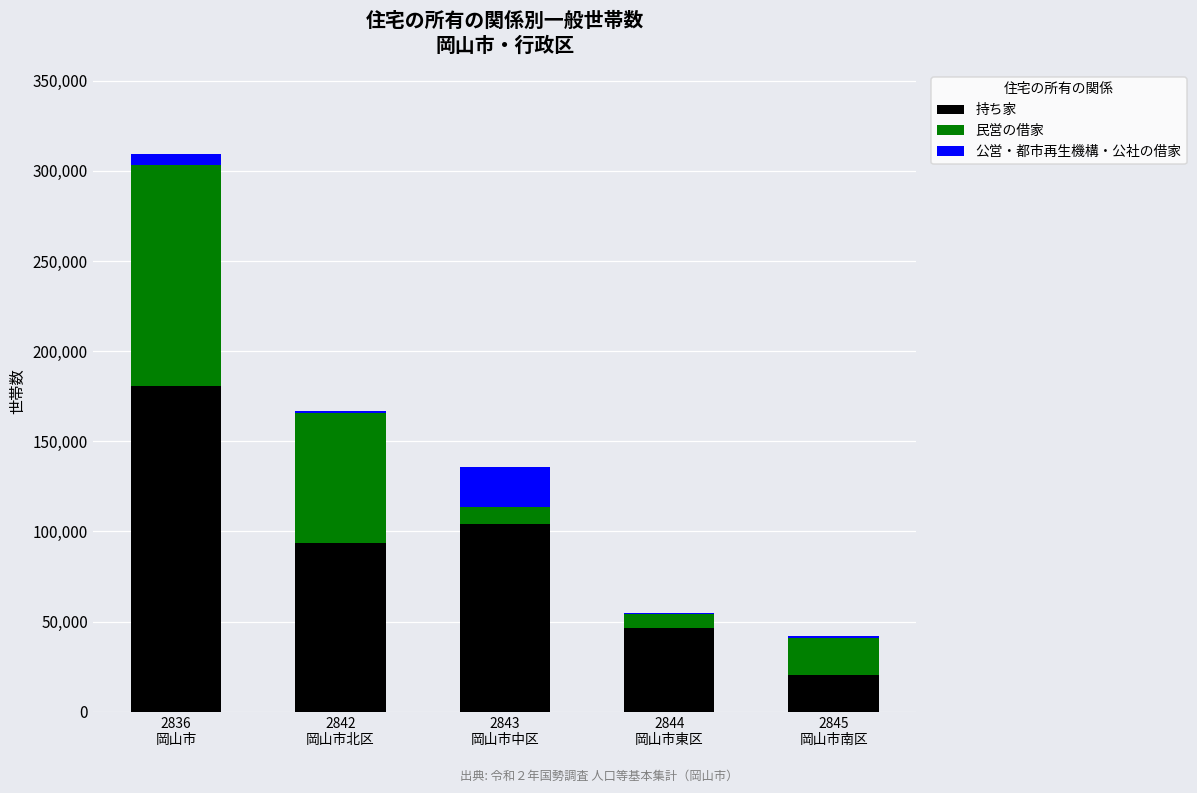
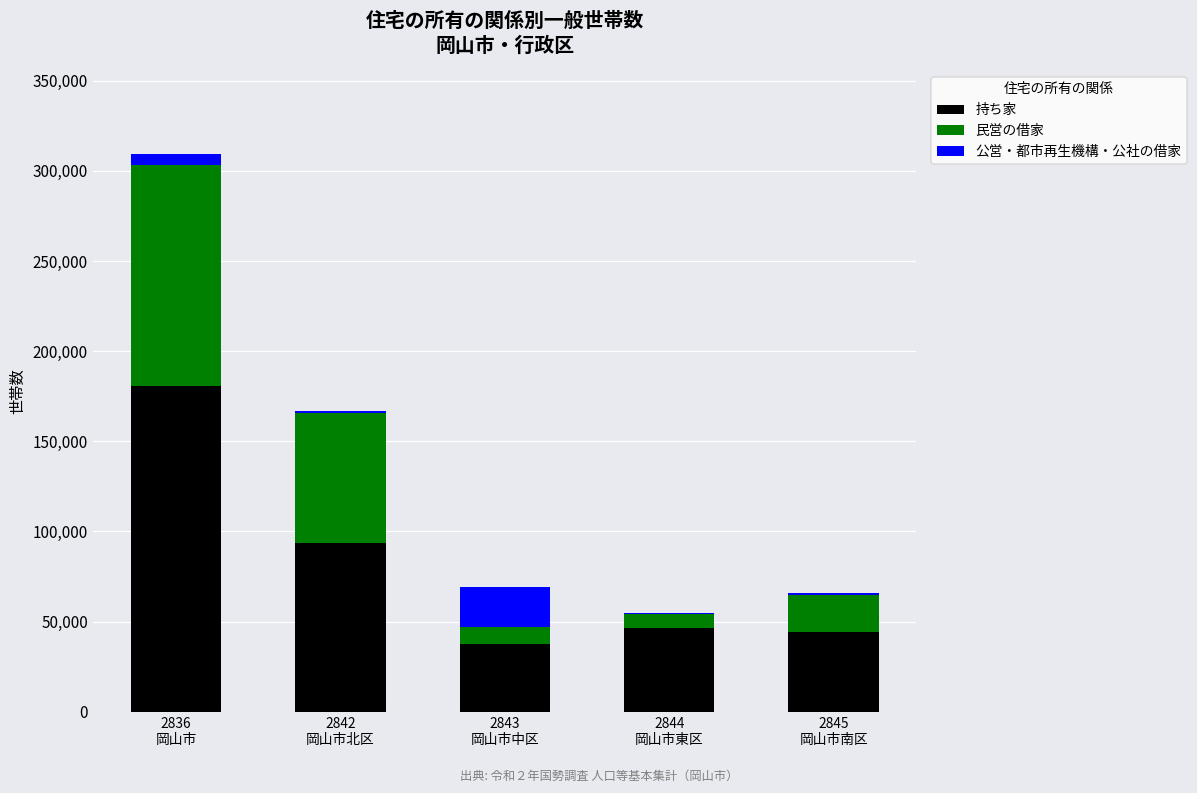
持ち家, 2843 岡山市中区: 104,000 -> 38,000
持ち家, 2845 岡山市南区: 21,000 -> 44,000
